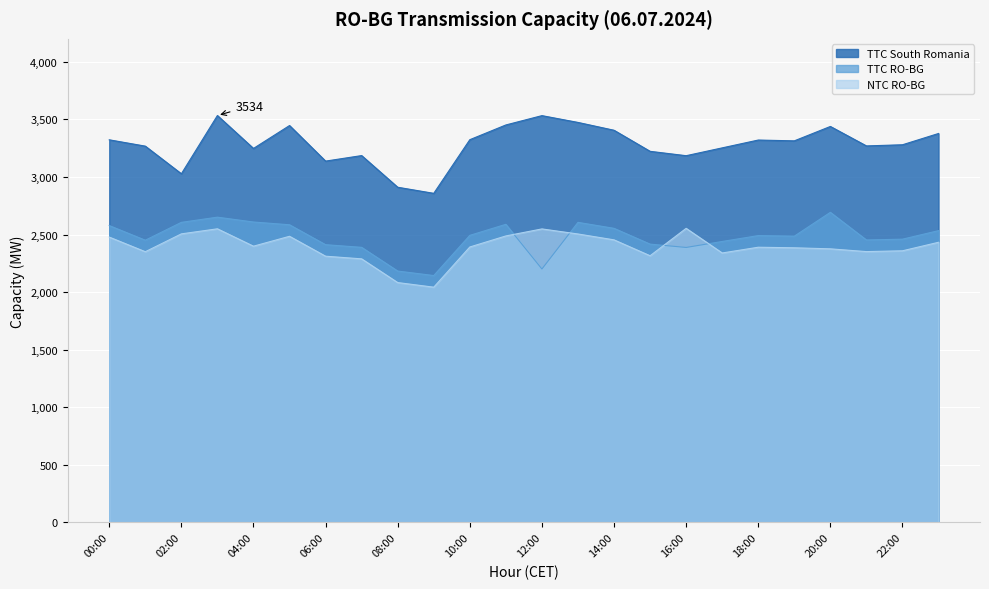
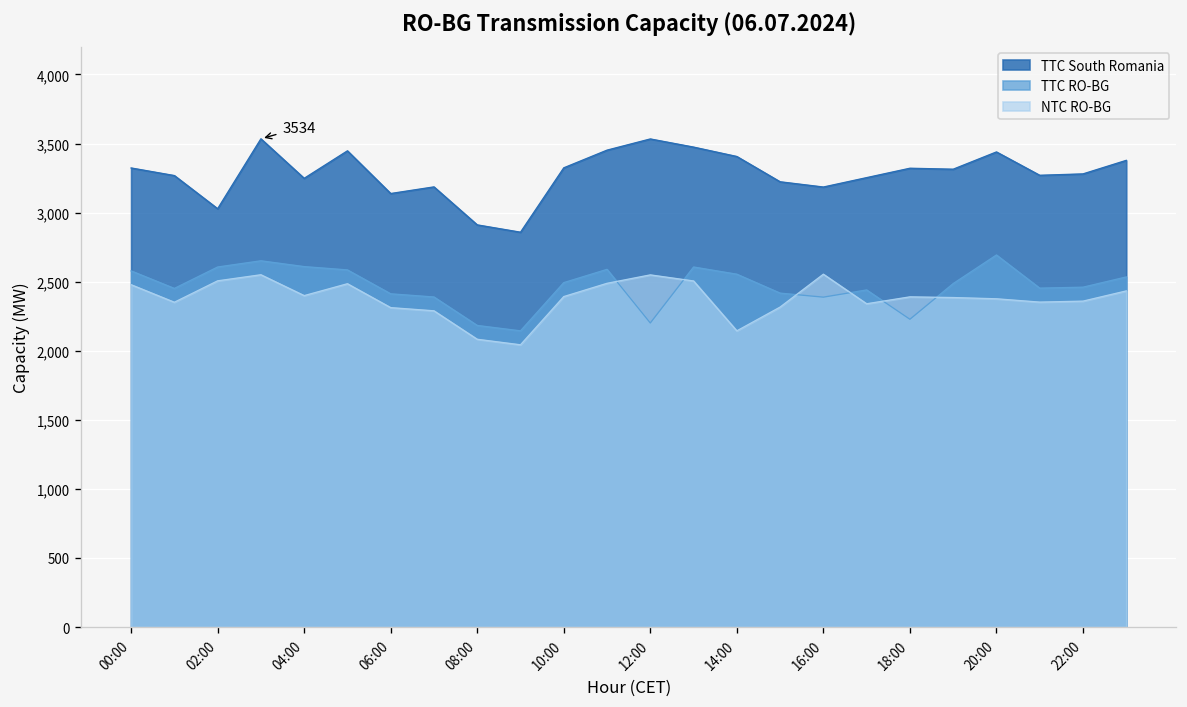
NTC RO-BG, 14:00: 2,450 -> 2,140
TTC RO-BG, 18:00: 2,490 -> 2,230
